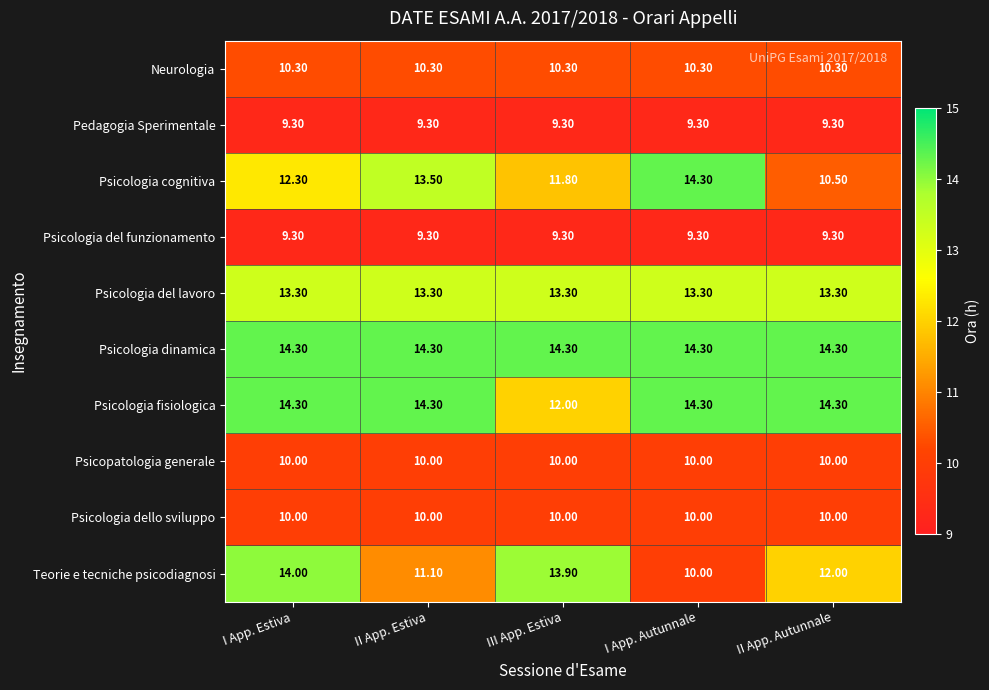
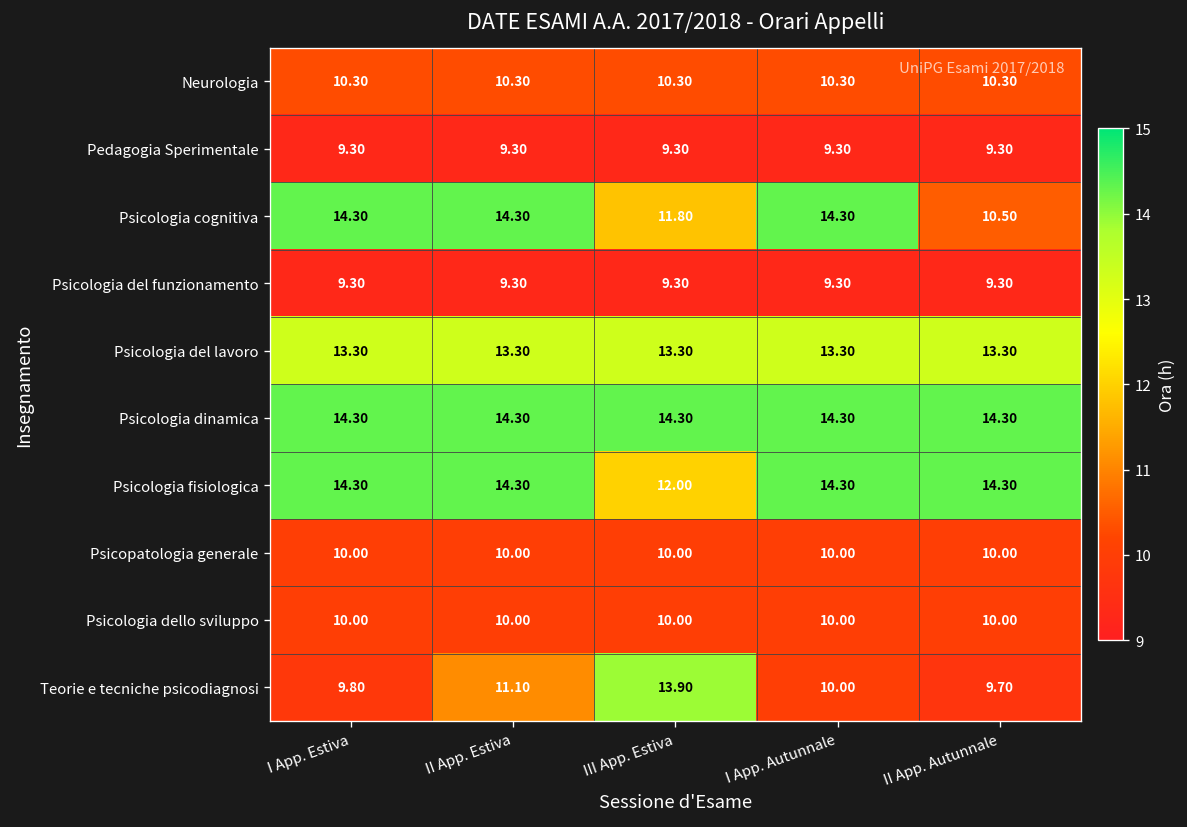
Psicologia cognitiva, I App. Estiva: 12.30 -> 14.30
Psicologia cognitiva, II App. Estiva: 13.50 -> 14.30
Teorie e tecniche psicodiagnosi, I App. Estiva: 14.00 -> 9.80
Teorie e tecniche psicodiagnosi, II App. Autunnale: 12.00 -> 9.70
